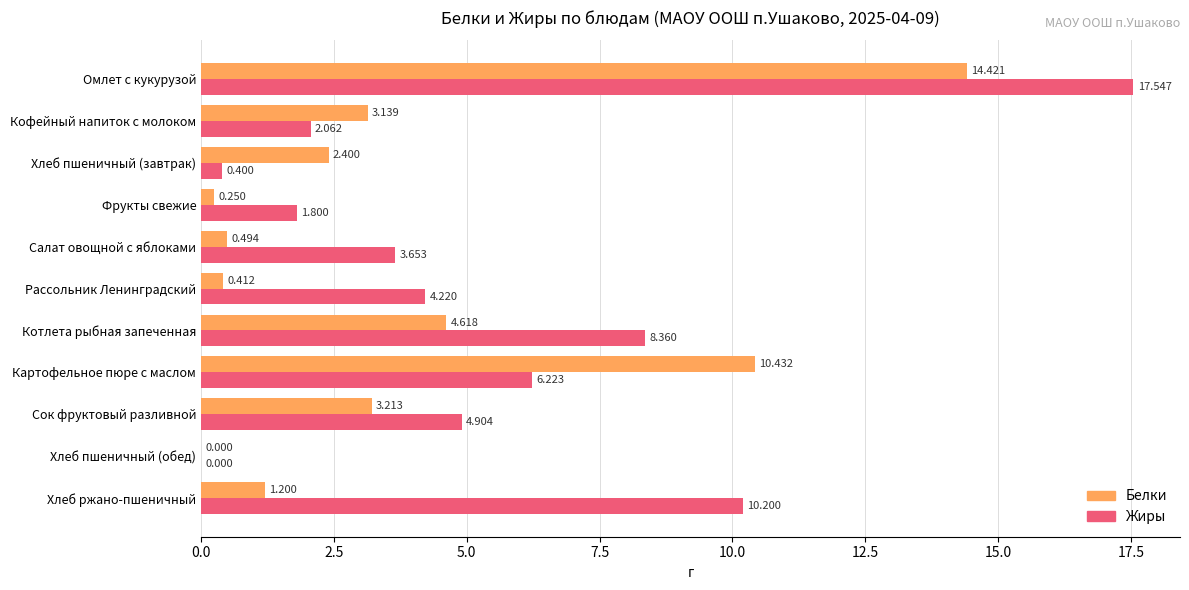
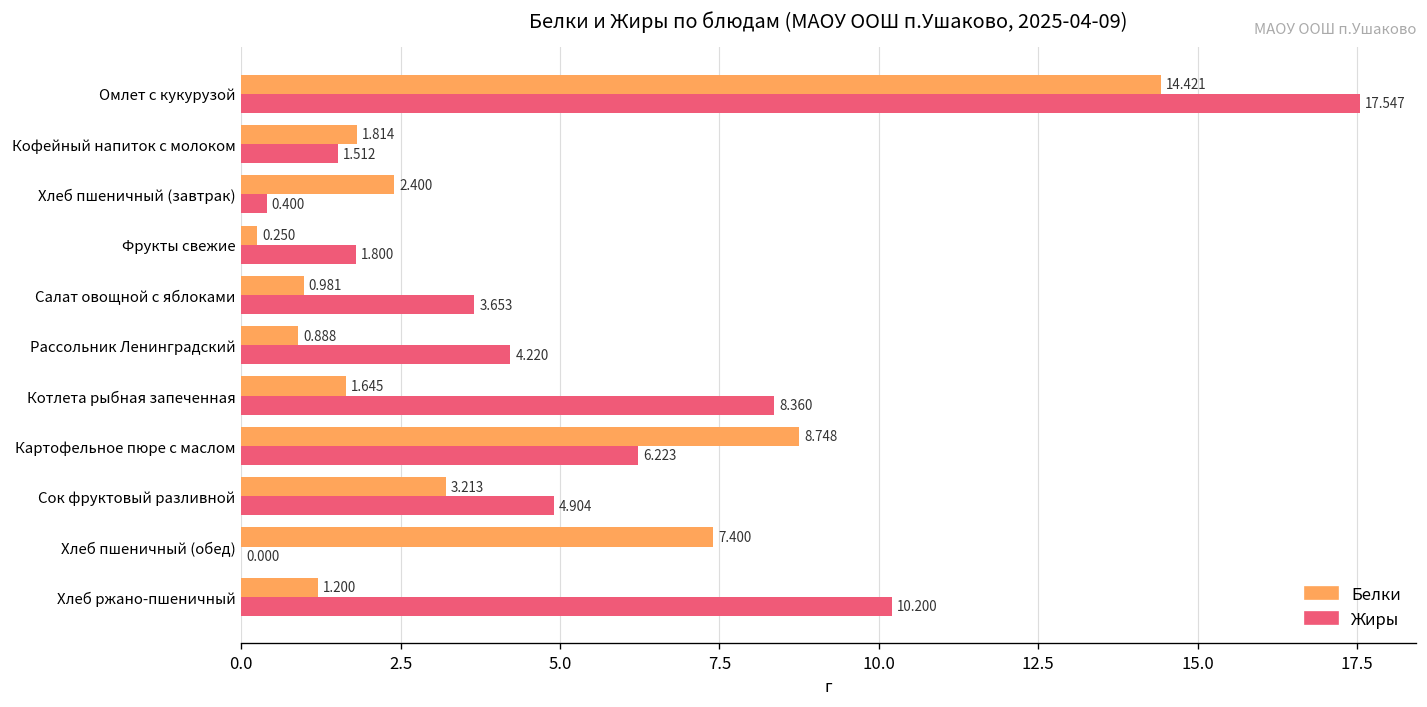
Белки, Кофейный напиток с молоком: 3.139 -> 1.814
Жиры, Кофейный напиток с молоком: 2.062 -> 1.512
Белки, Салат овощной с яблоками: 0.494 -> 0.981
Белки, Рассольник Ленинградский: 0.412 -> 0.888
Белки, Котлета рыбная запеченная: 4.618 -> 1.645
Белки, Картофельное пюре с маслом: 10.432 -> 8.748
Белки, Хлеб пшеничный (обед): 0.000 -> 7.400
